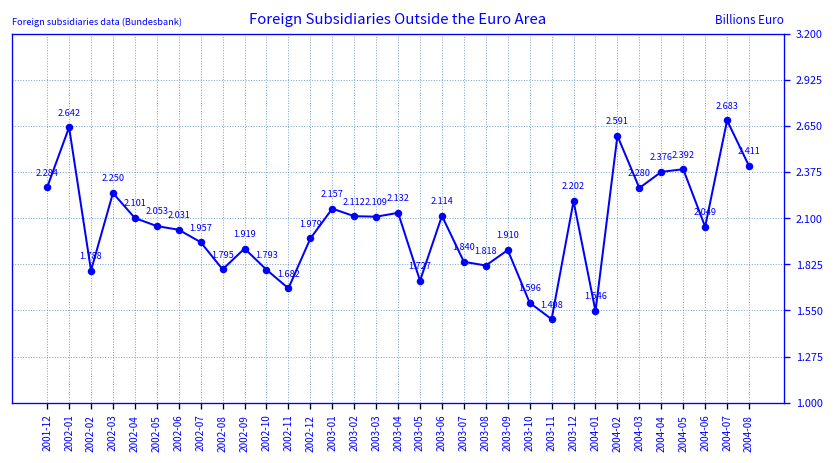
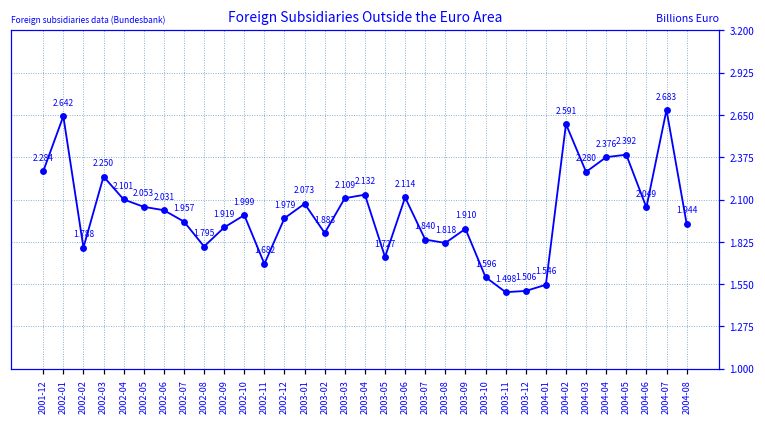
2002-10: 1.793 -> 1.999
2003-01: 2.157 -> 2.073
2003-02: 2.112 -> 1.883
2003-12: 2.202 -> 1.506
2004-08: 2.411 -> 1.944
